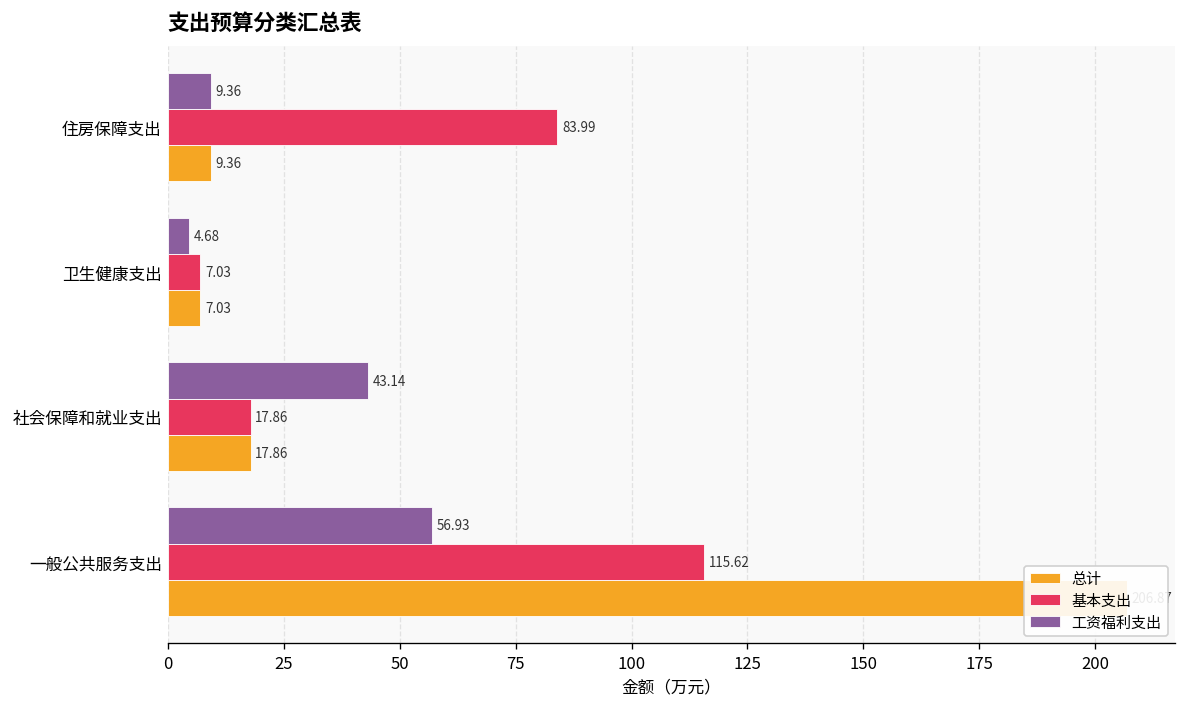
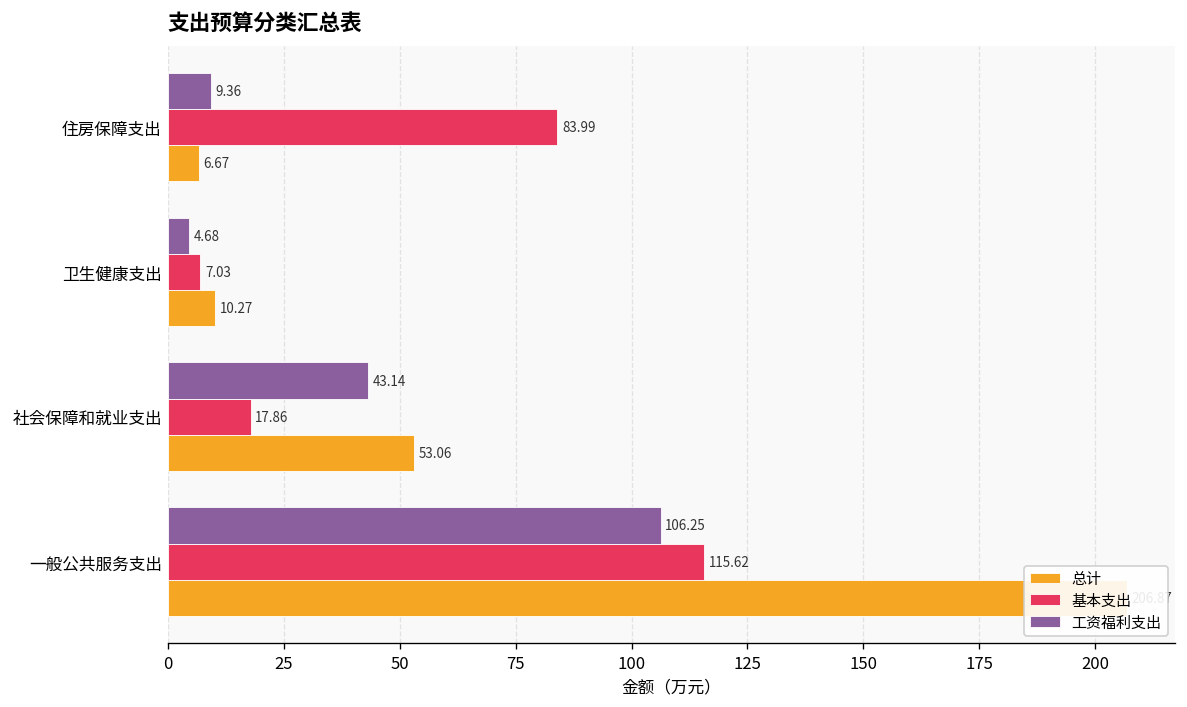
总计, 住房保障支出: 9.36 -> 6.67
总计, 卫生健康支出: 7.03 -> 10.27
总计, 社会保障和就业支出: 17.86 -> 53.06
工资福利支出, 一般公共服务支出: 56.93 -> 106.25
